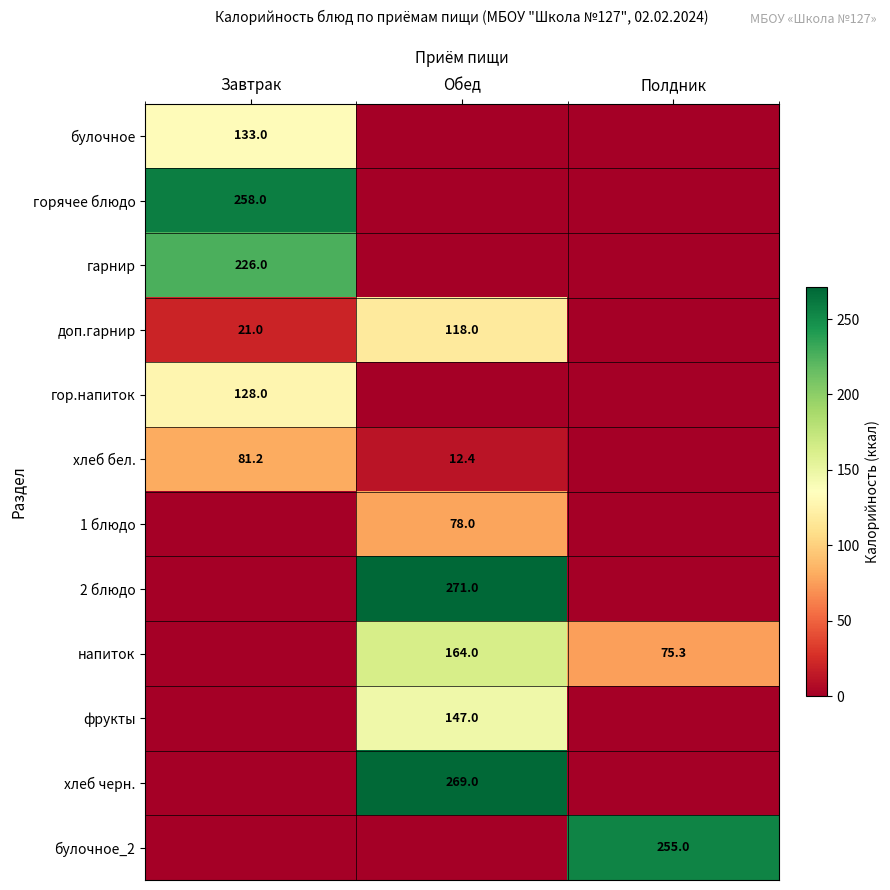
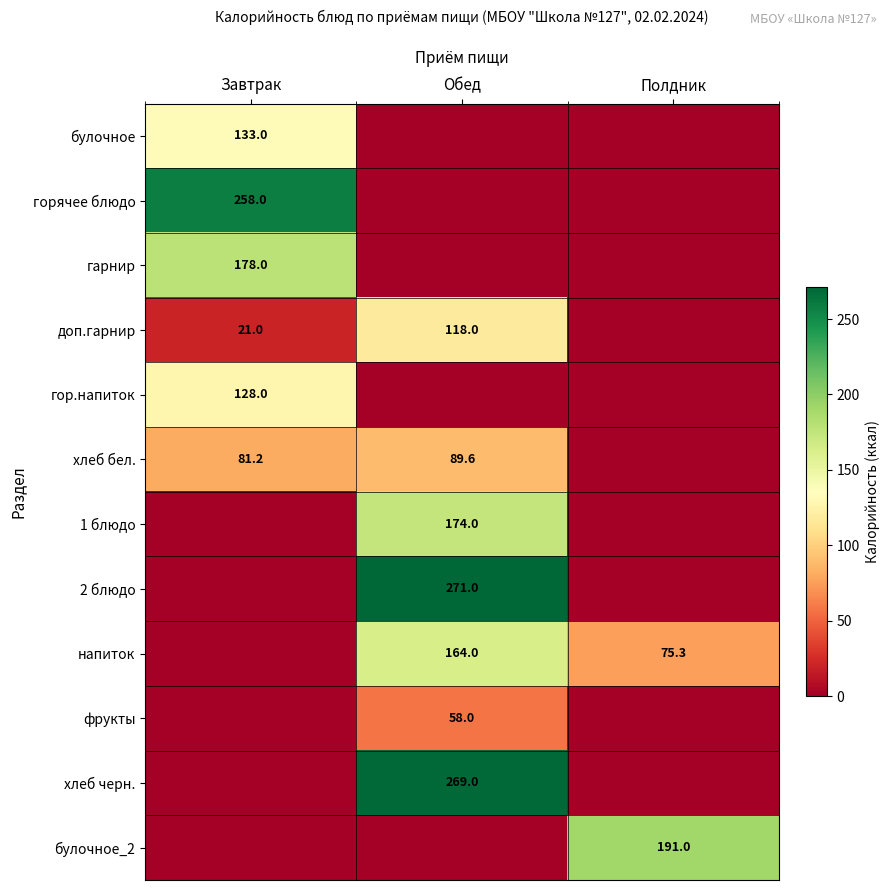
гарнир, Завтрак: 226.0 -> 178.0
хлеб бел., Обед: 12.4 -> 89.6
1 блюдо, Обед: 78.0 -> 174.0
фрукты, Обед: 147.0 -> 58.0
булочное_2, Полдник: 255.0 -> 191.0
